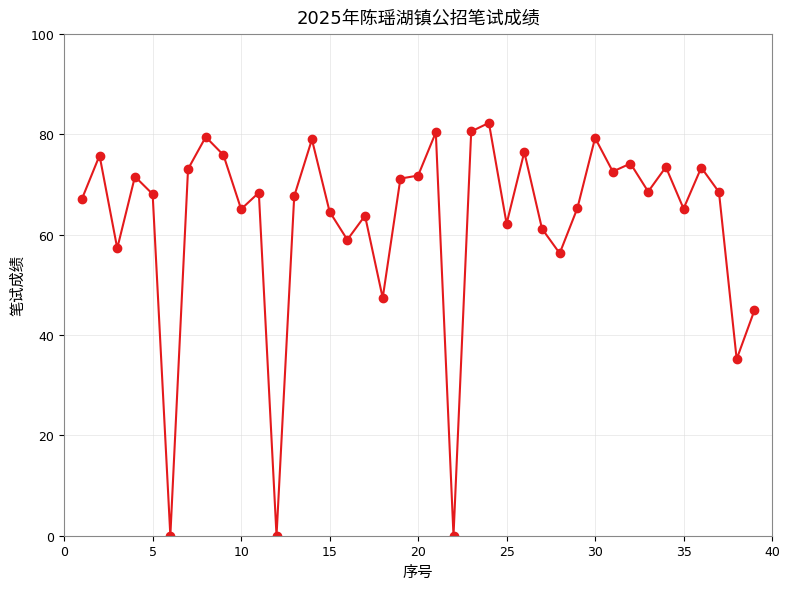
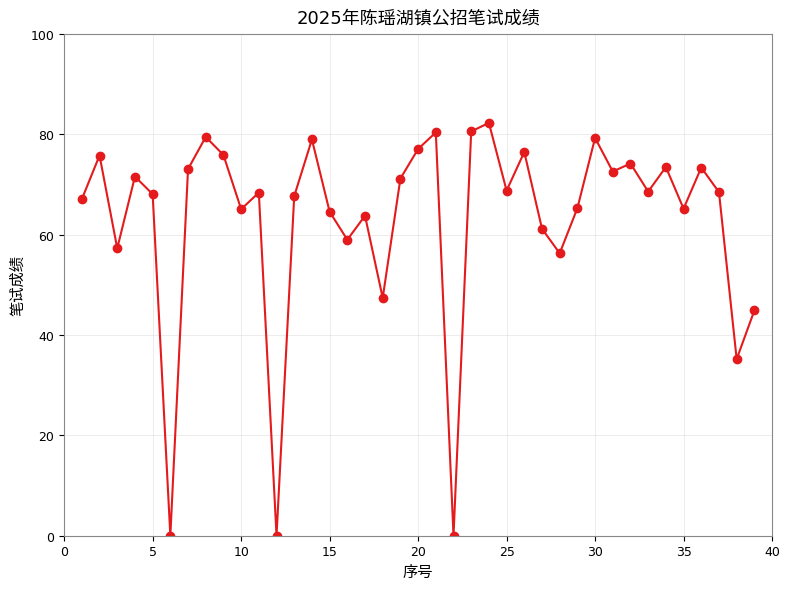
20: 72 -> 77
25: 62 -> 69
